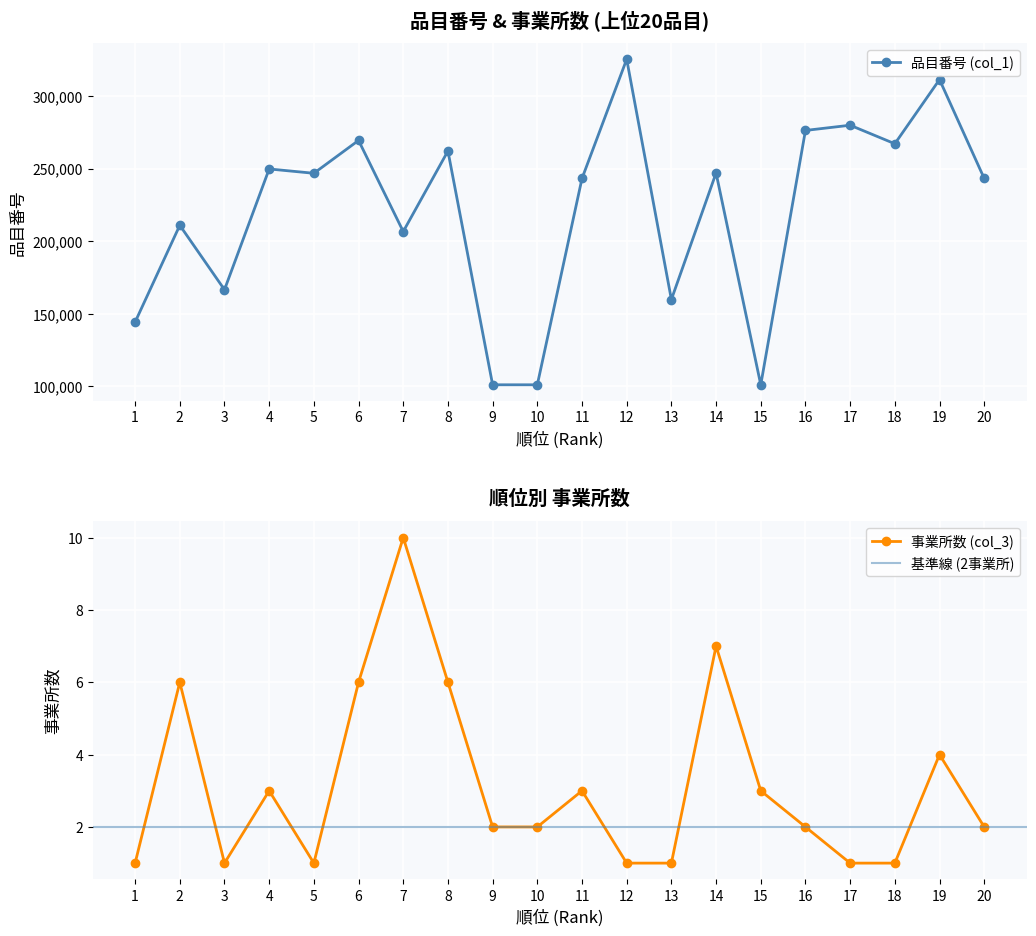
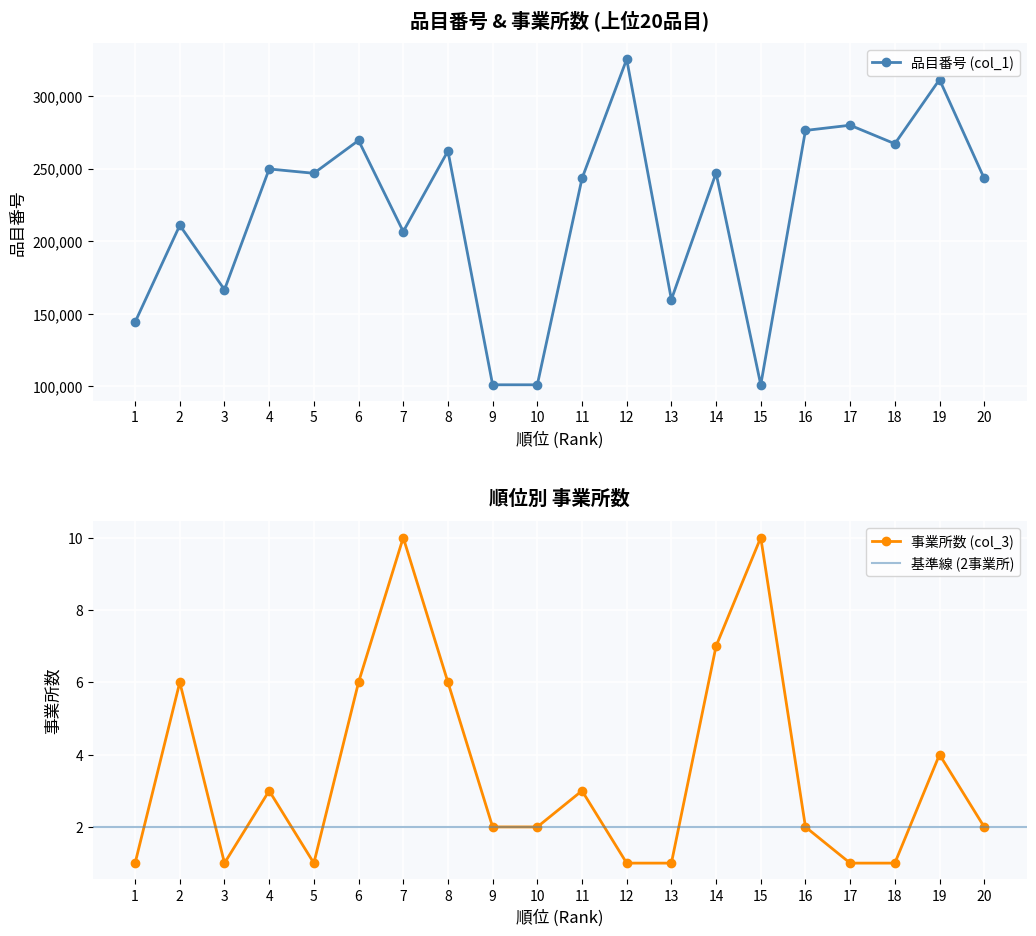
順位別 事業所数, 15: 3 -> 10
